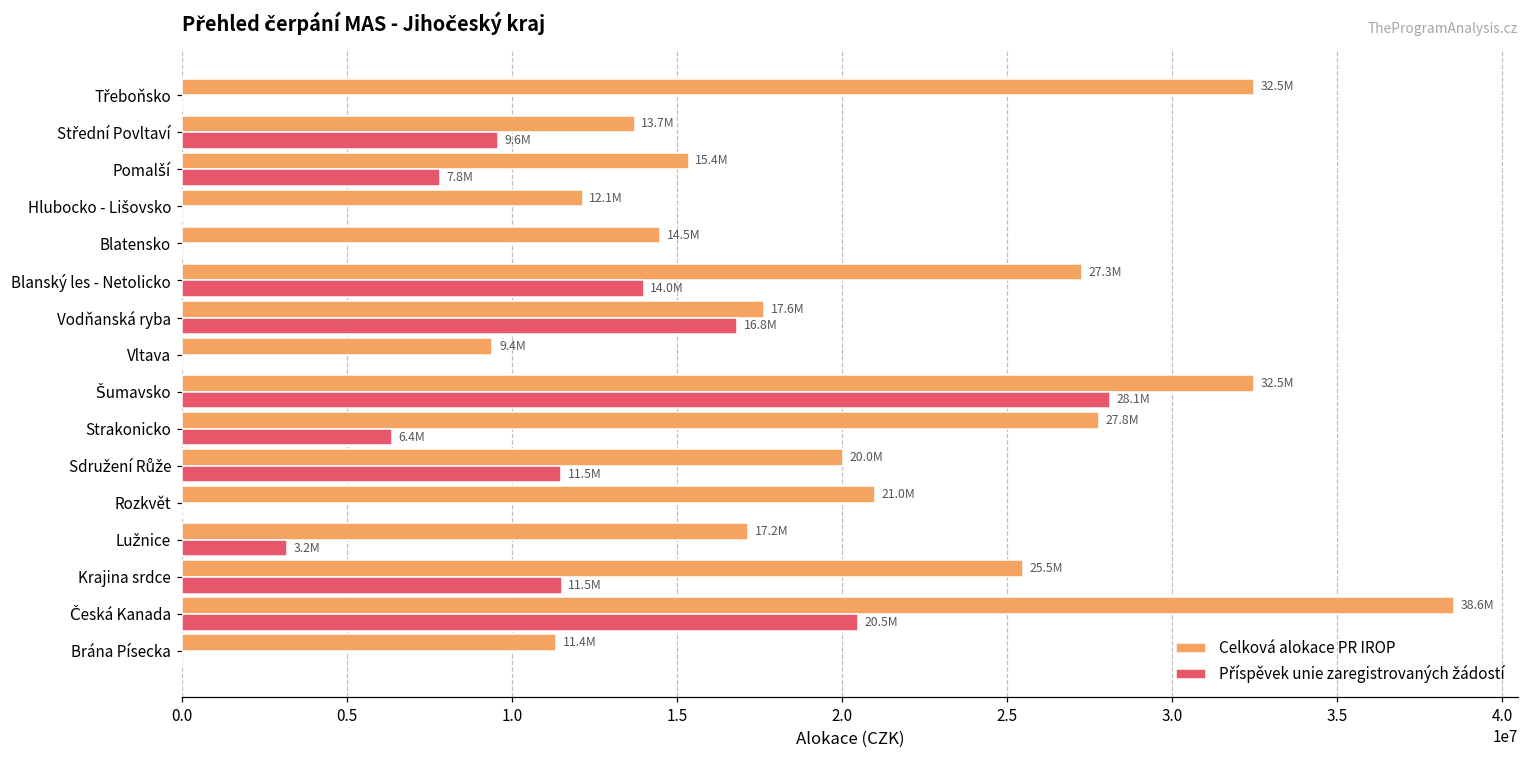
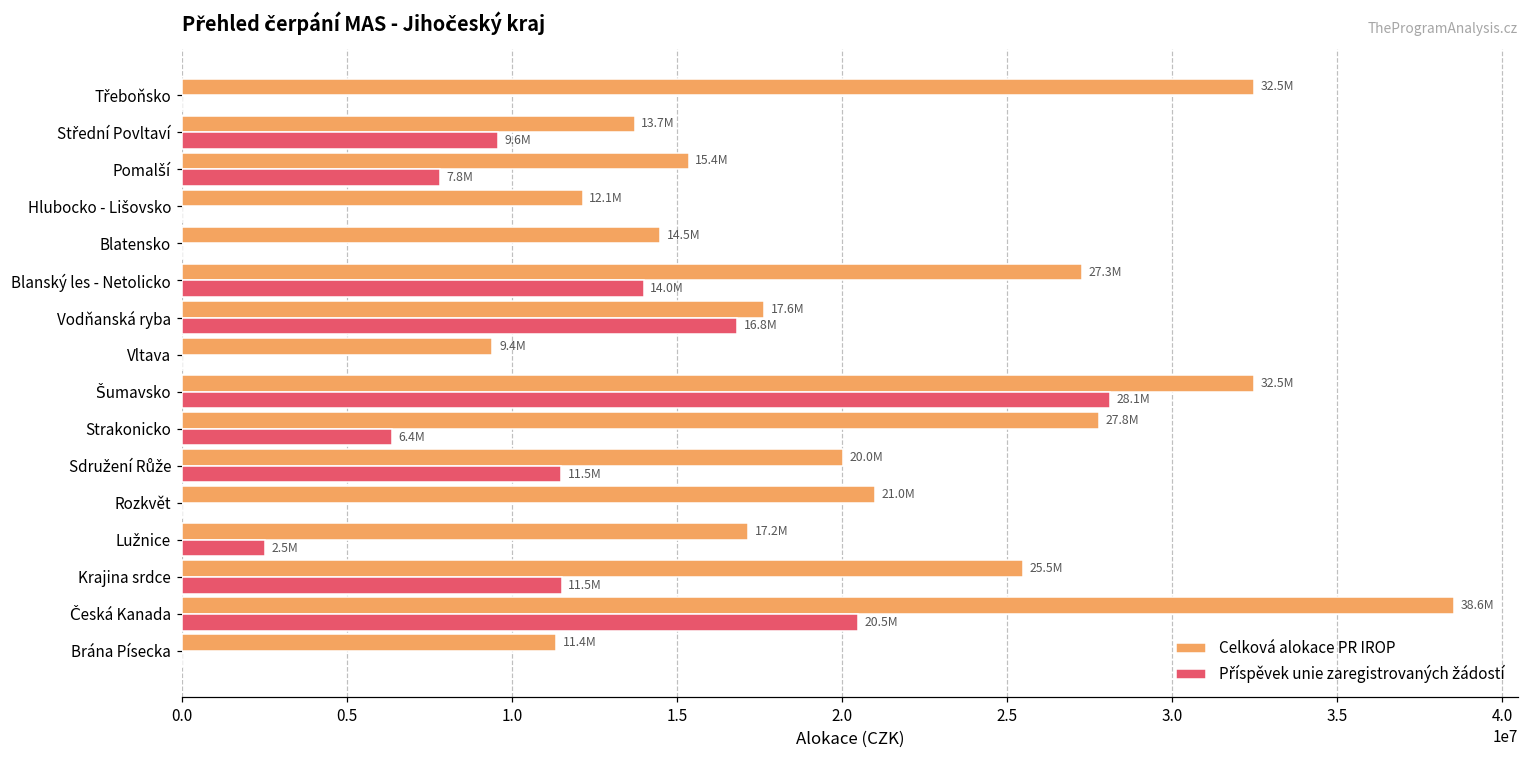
Příspěvek unie zaregistrovaných žádostí, Lužnice: 3.2M -> 2.5M
